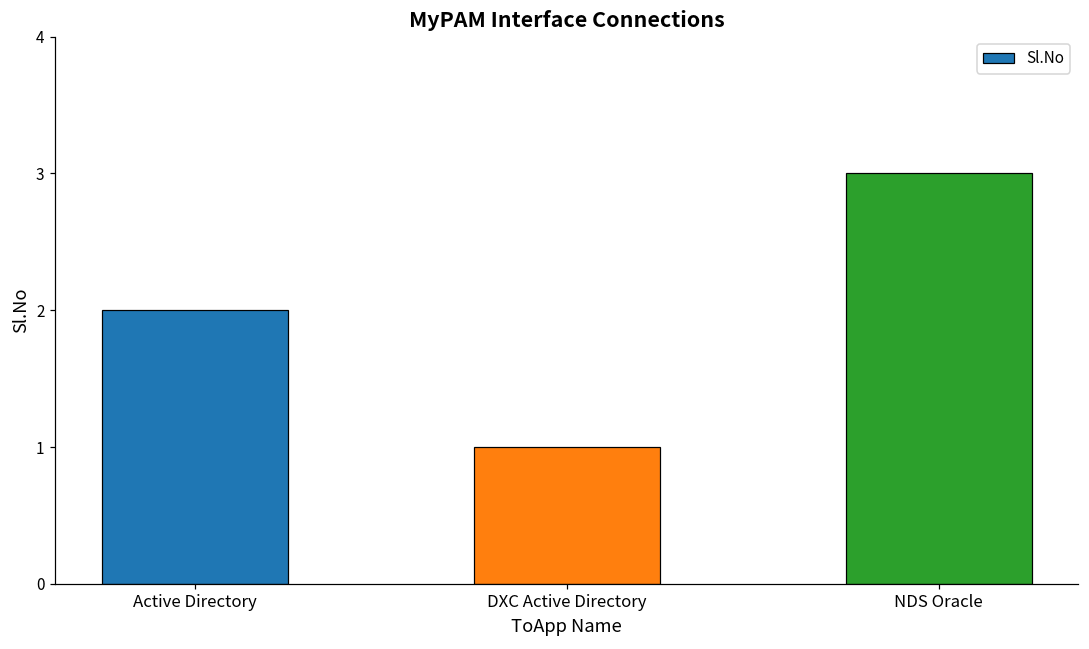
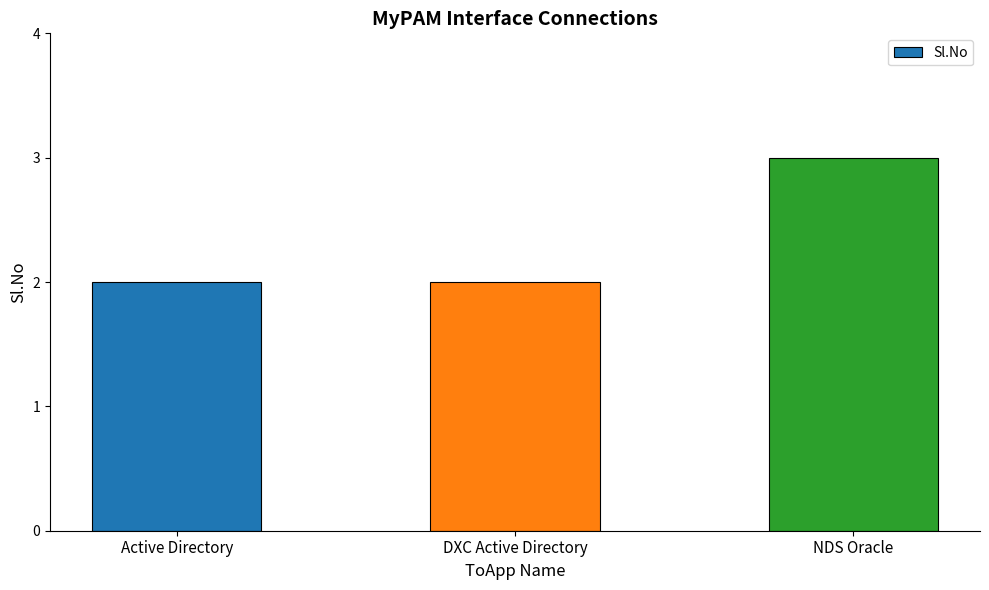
DXC Active Directory: 1 -> 2
